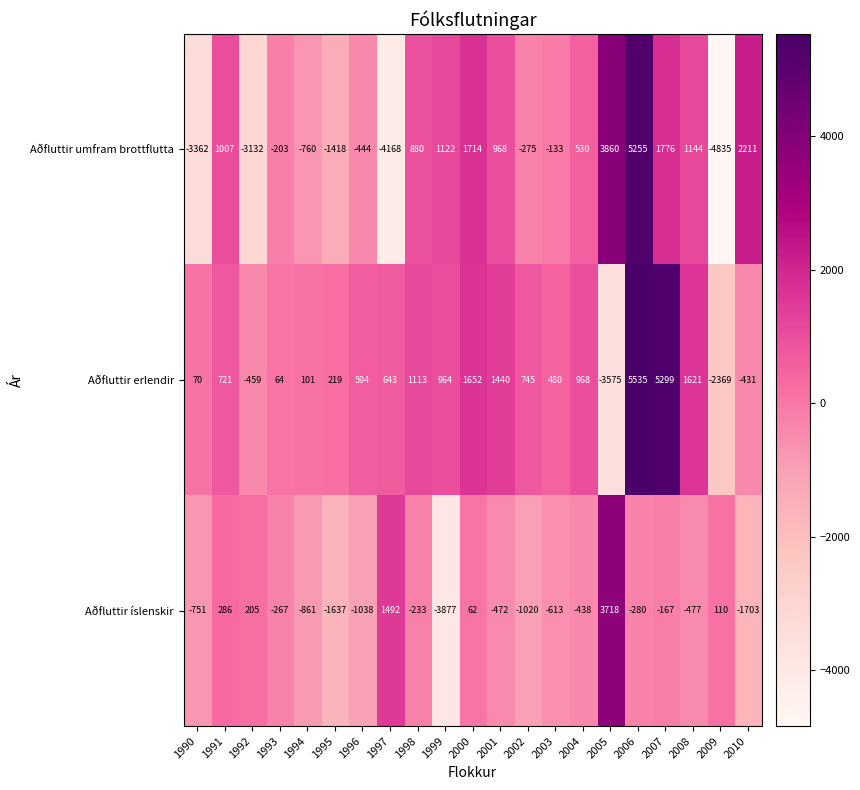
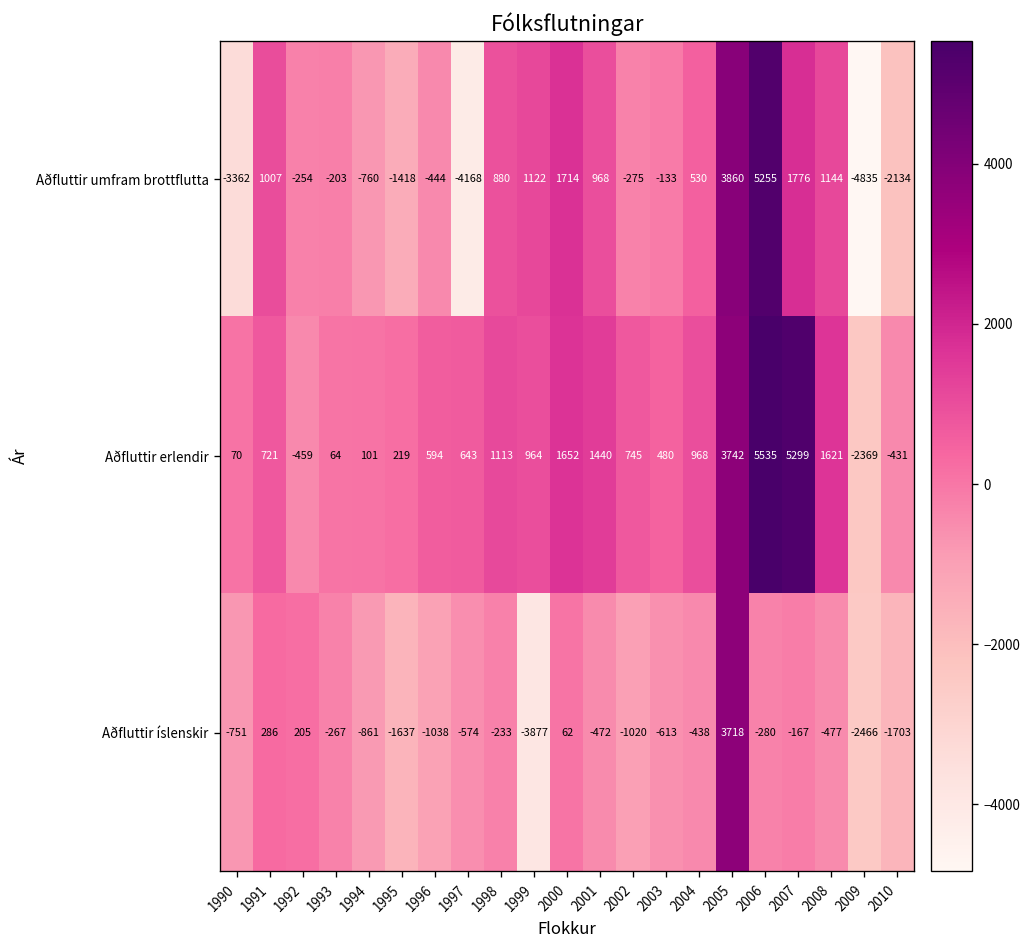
Aðfluttir umfram brottflutta, 1992: -3132 -> -254
Aðfluttir umfram brottflutta, 2010: 2211 -> -2134
Aðfluttir erlendir, 2005: -3575 -> 3742
Aðfluttir íslenskir, 1997: 1492 -> -574
Aðfluttir íslenskir, 2009: 110 -> -2466
